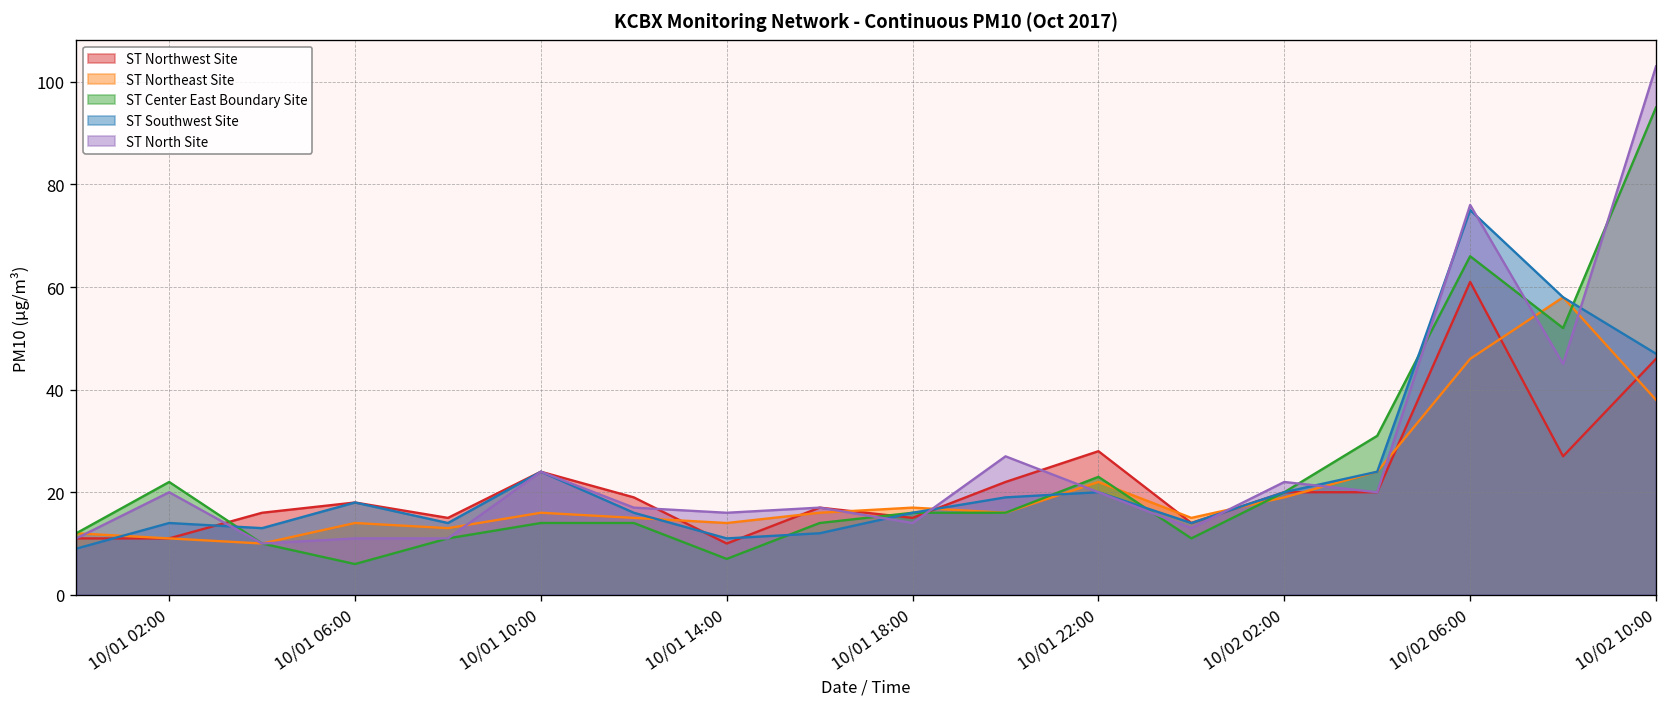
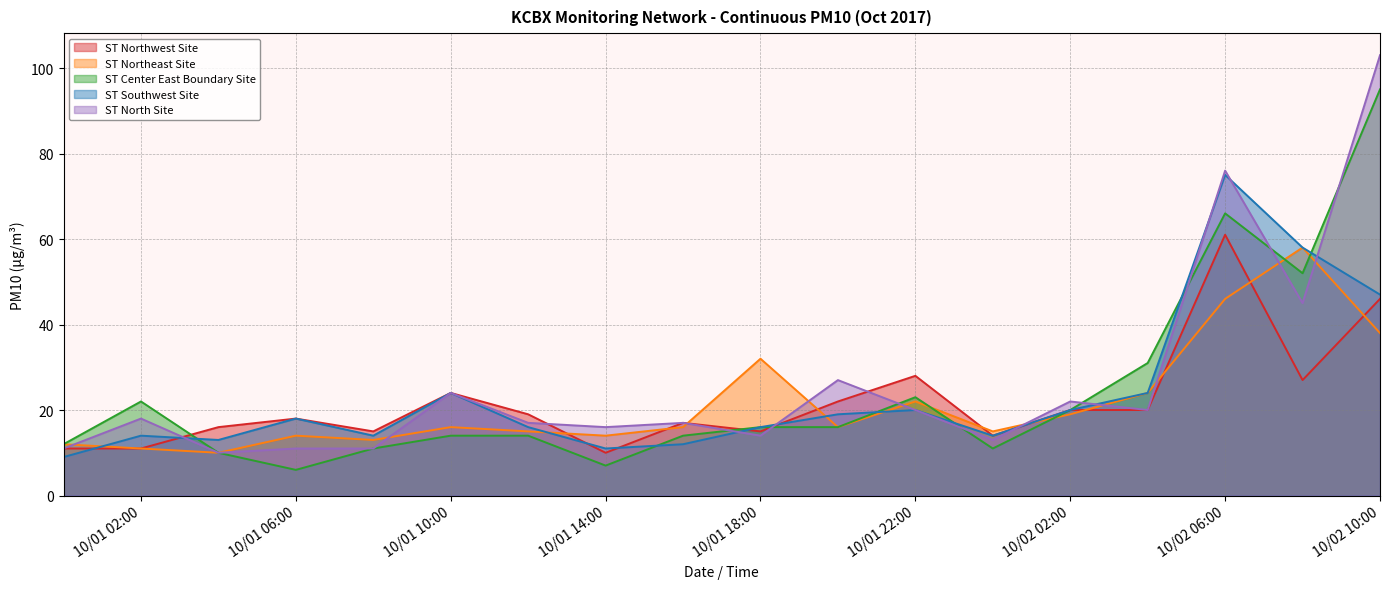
ST North Site, 10/01 02:00: 20 -> 18
ST Northeast Site, 10/01 18:00: 17 -> 32
